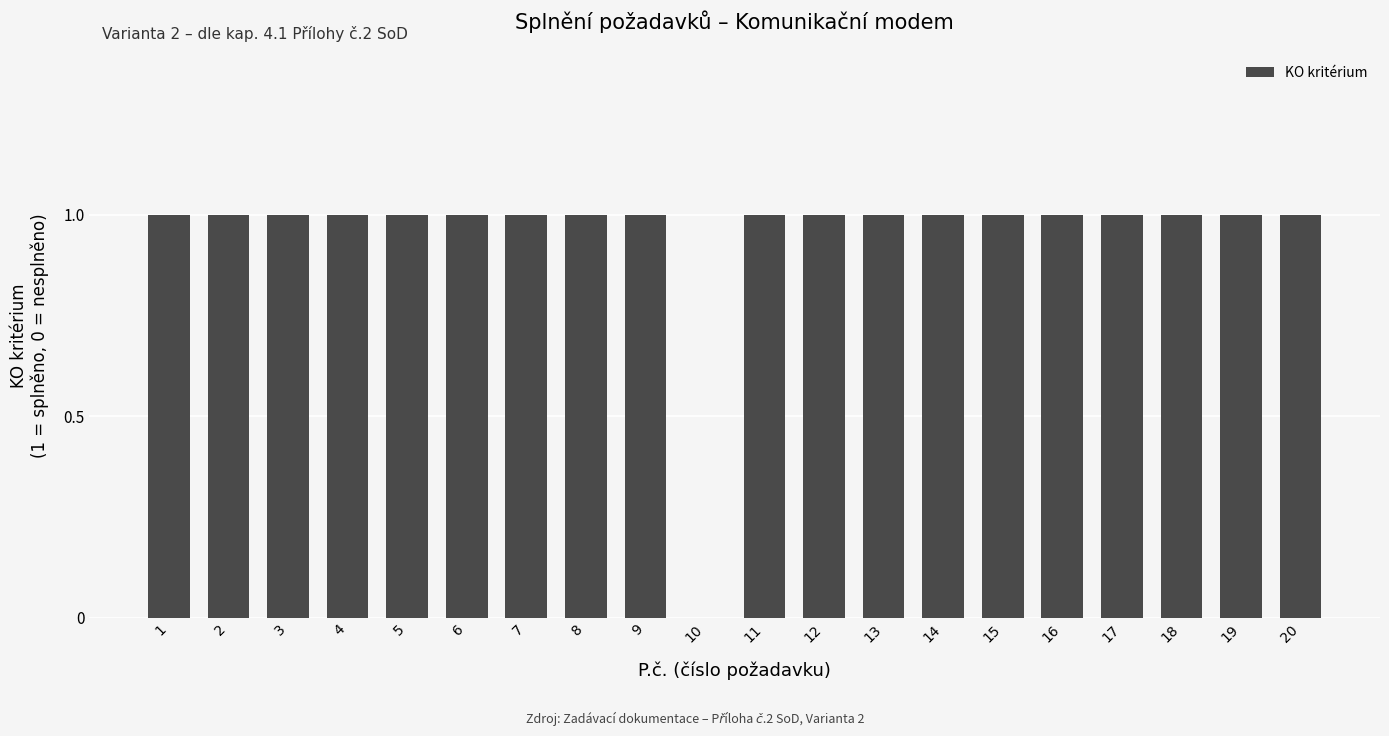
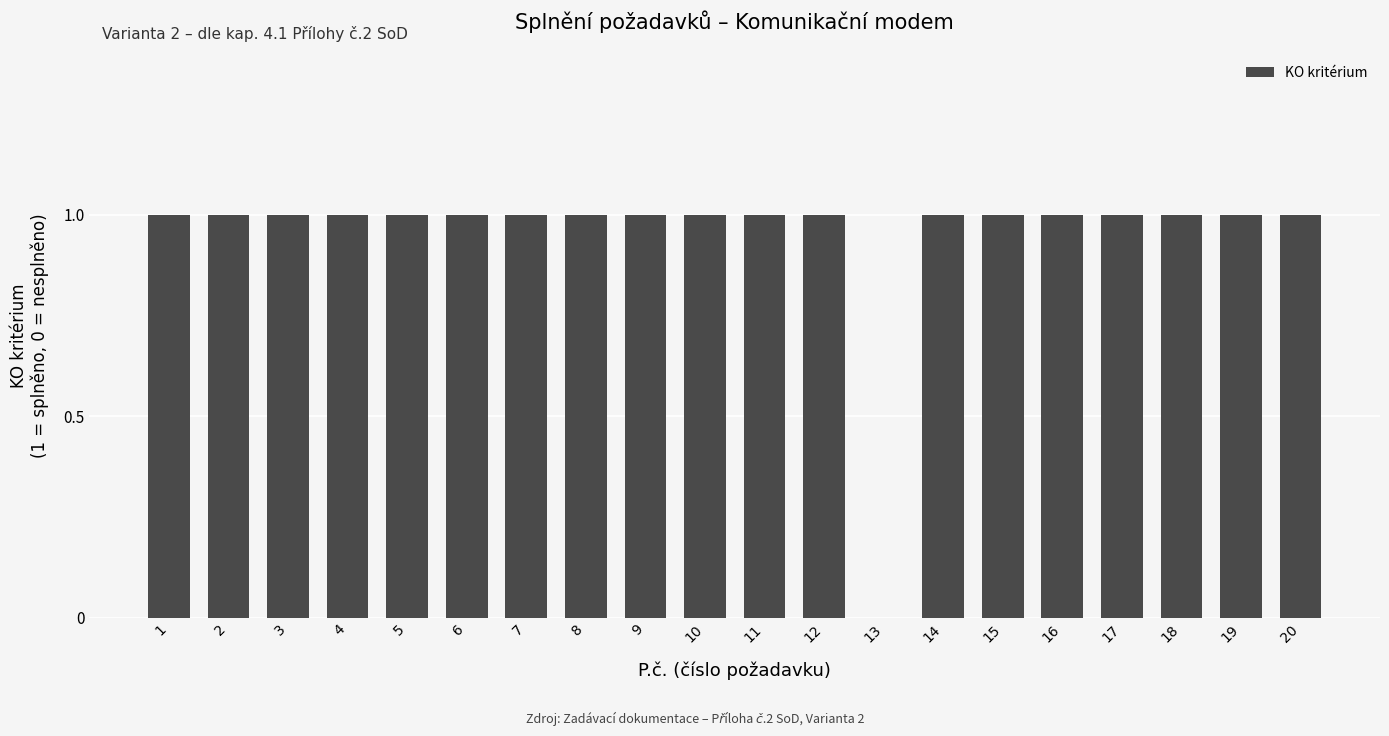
10: 0 -> 1
13: 1 -> 0
